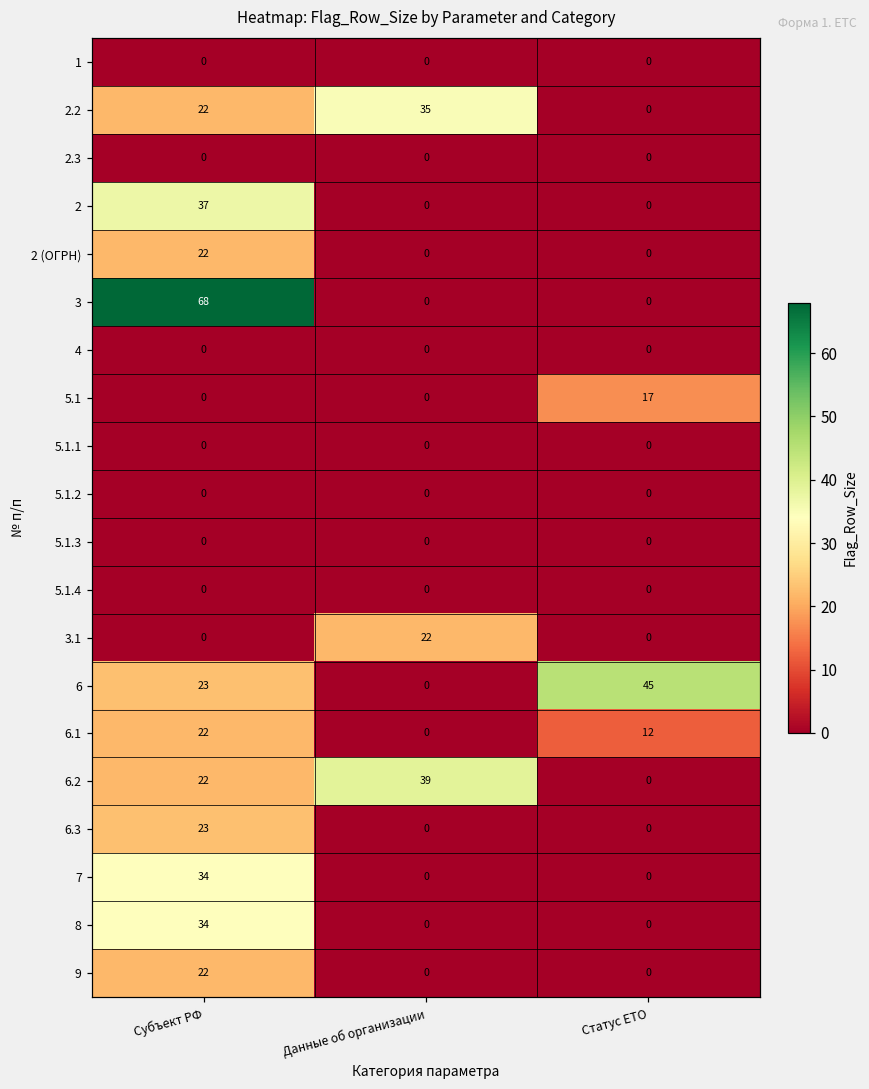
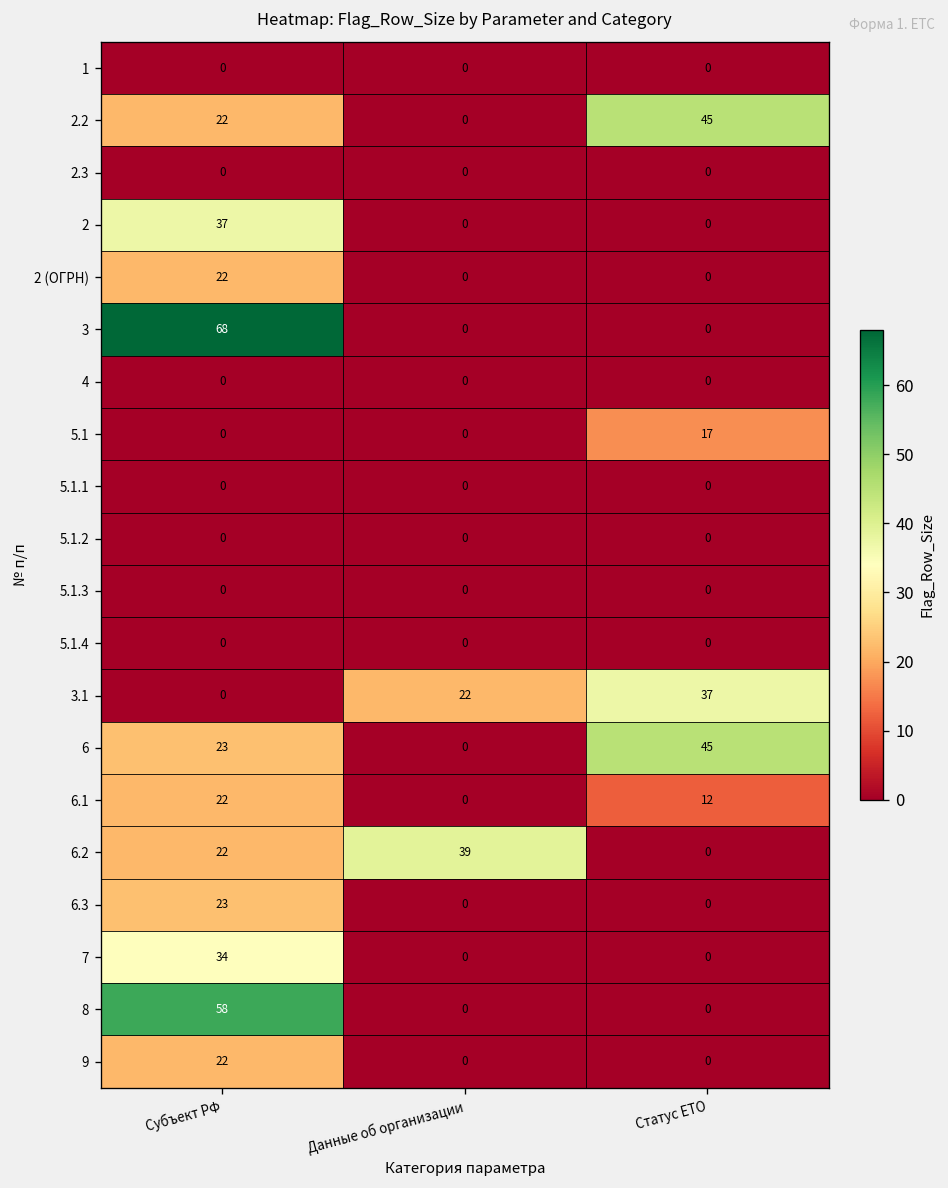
2.2, Данные об организации: 35 -> 0
2.2, Статус ЕТО: 0 -> 45
3.1, Статус ЕТО: 0 -> 37
8, Субъект РФ: 34 -> 58
